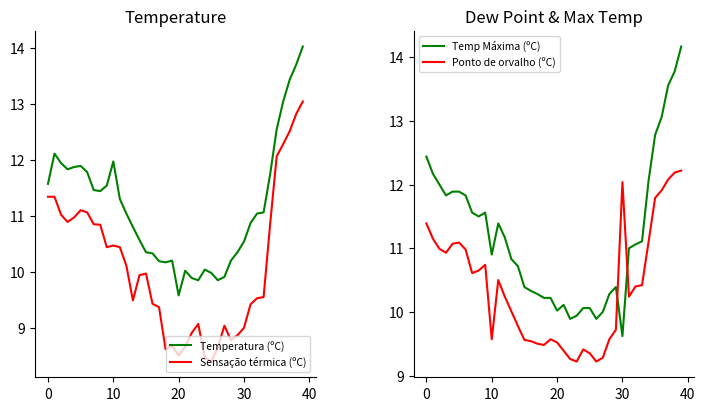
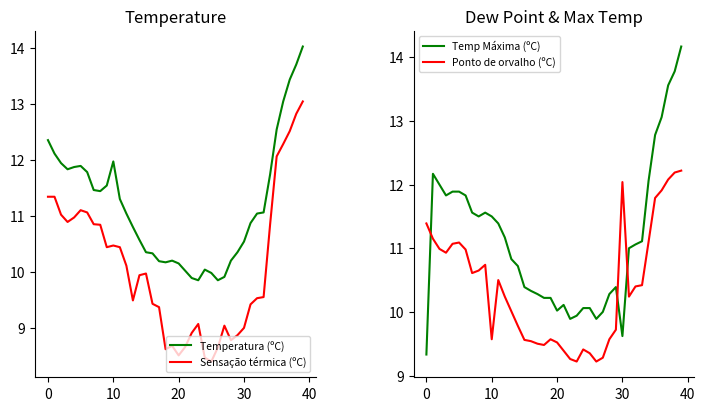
Temperature, Temperatura (ºC), 0: 11.6 -> 12.4
Temperature, Temperatura (ºC), 20: 9.6 -> 10.2
Dew Point & Max Temp, Temp Máxima (ºC), 0: 12.4 -> 9.3
Dew Point & Max Temp, Temp Máxima (ºC), 10: 10.9 -> 11.5
